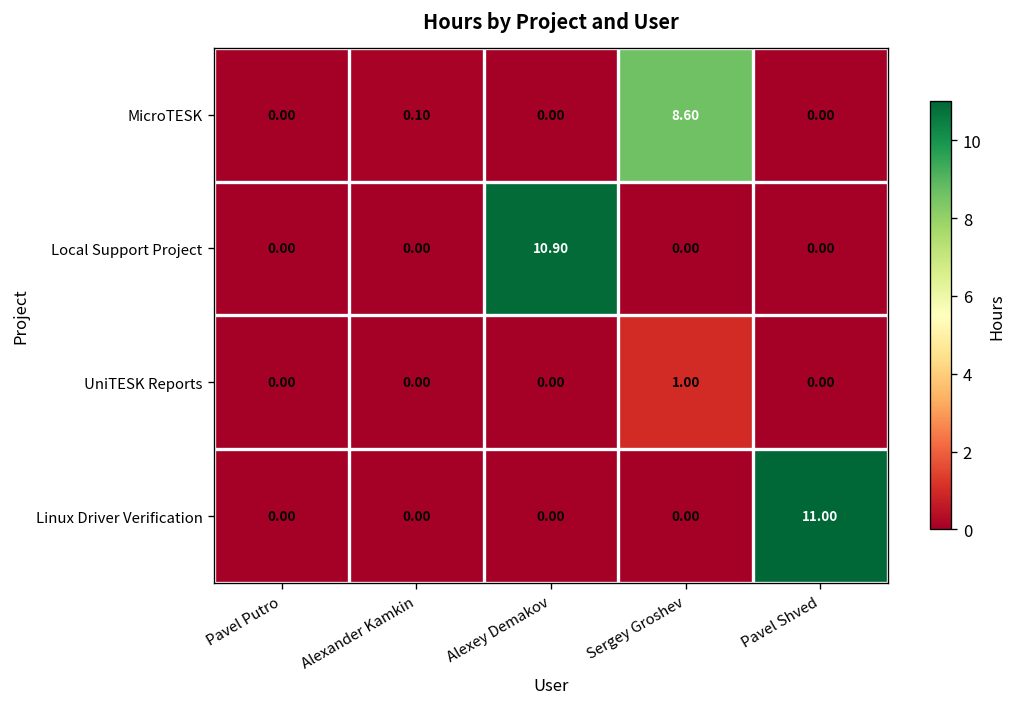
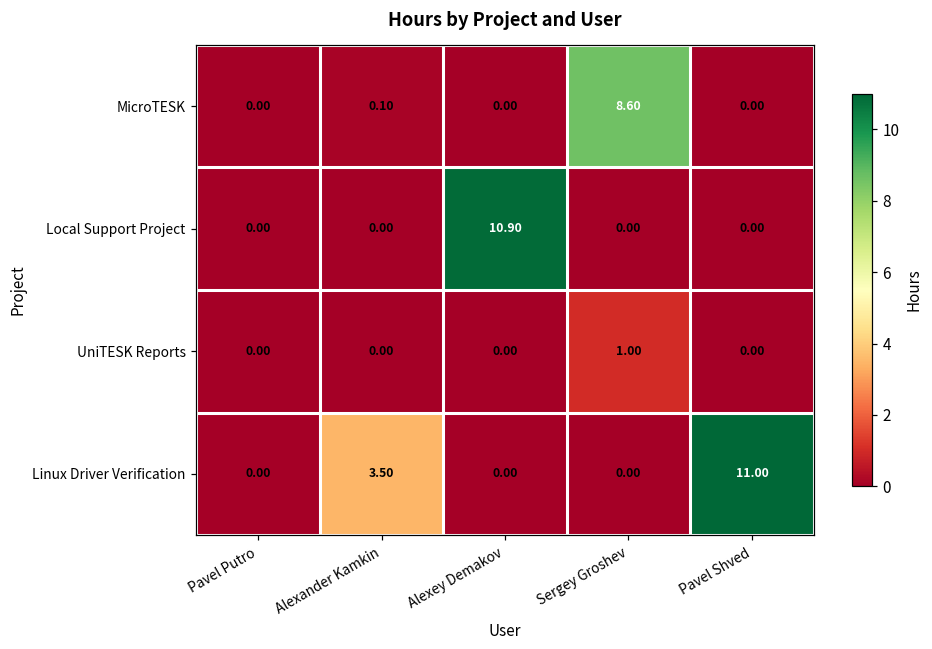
Linux Driver Verification, Alexander Kamkin: 0.00 -> 3.50
